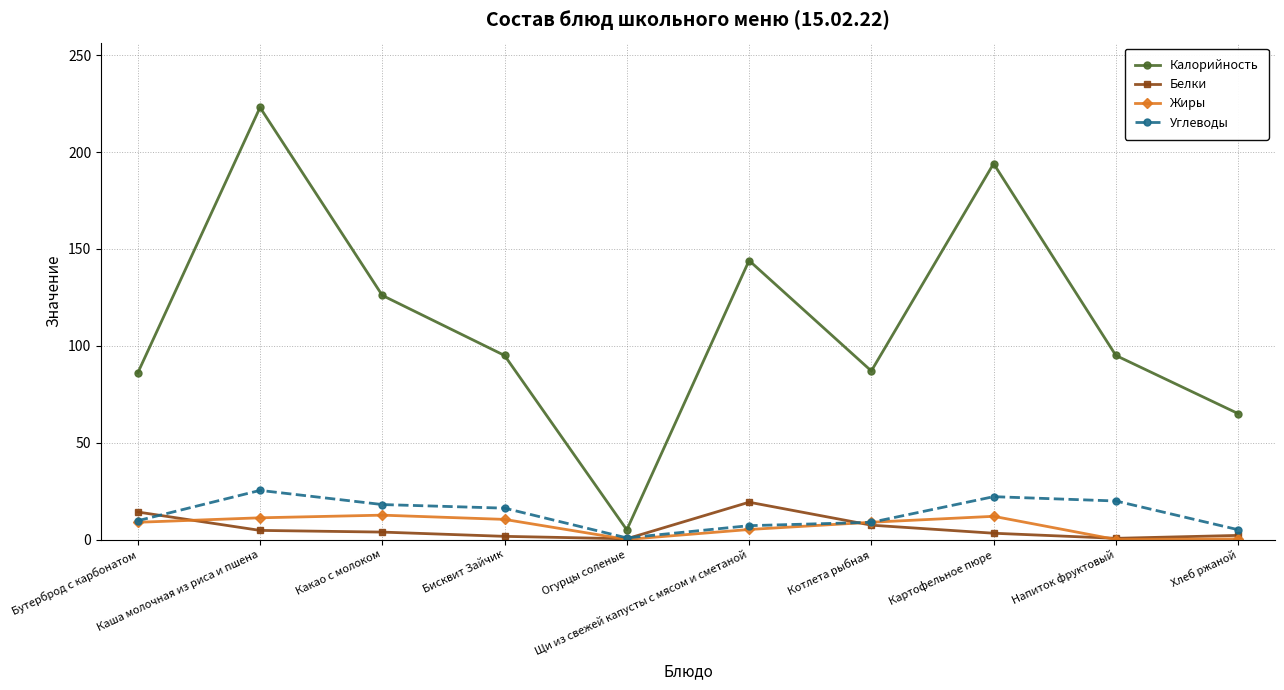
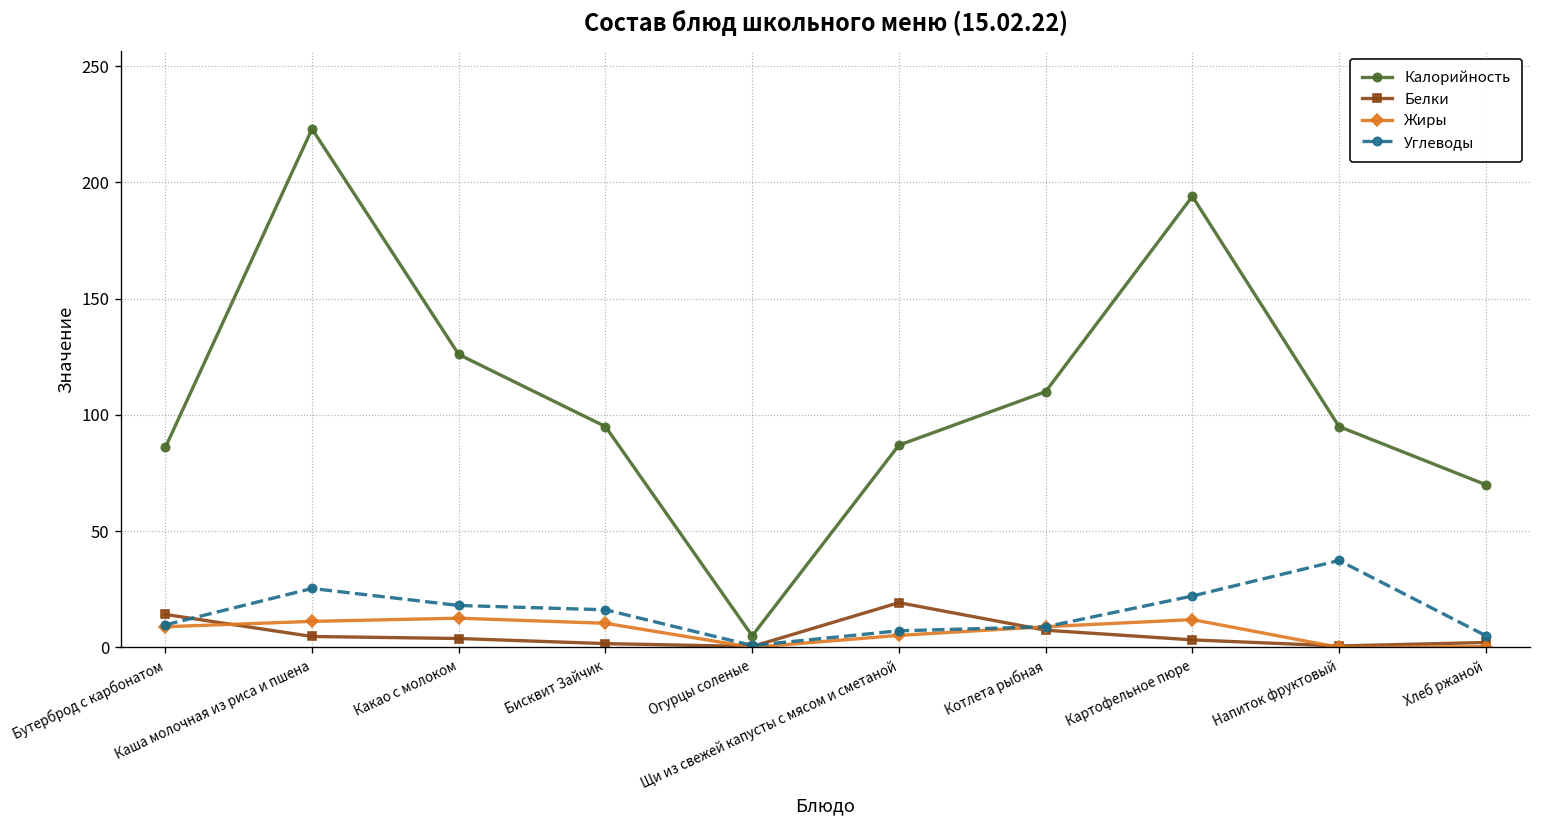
Калорийность, Щи из свежей капусты с мясом и сметаной: 144 -> 87
Калорийность, Котлета рыбная: 87 -> 110
Углеводы, Напиток фруктовый: 20 -> 37
Калорийность, Хлеб ржаной: 65 -> 70
